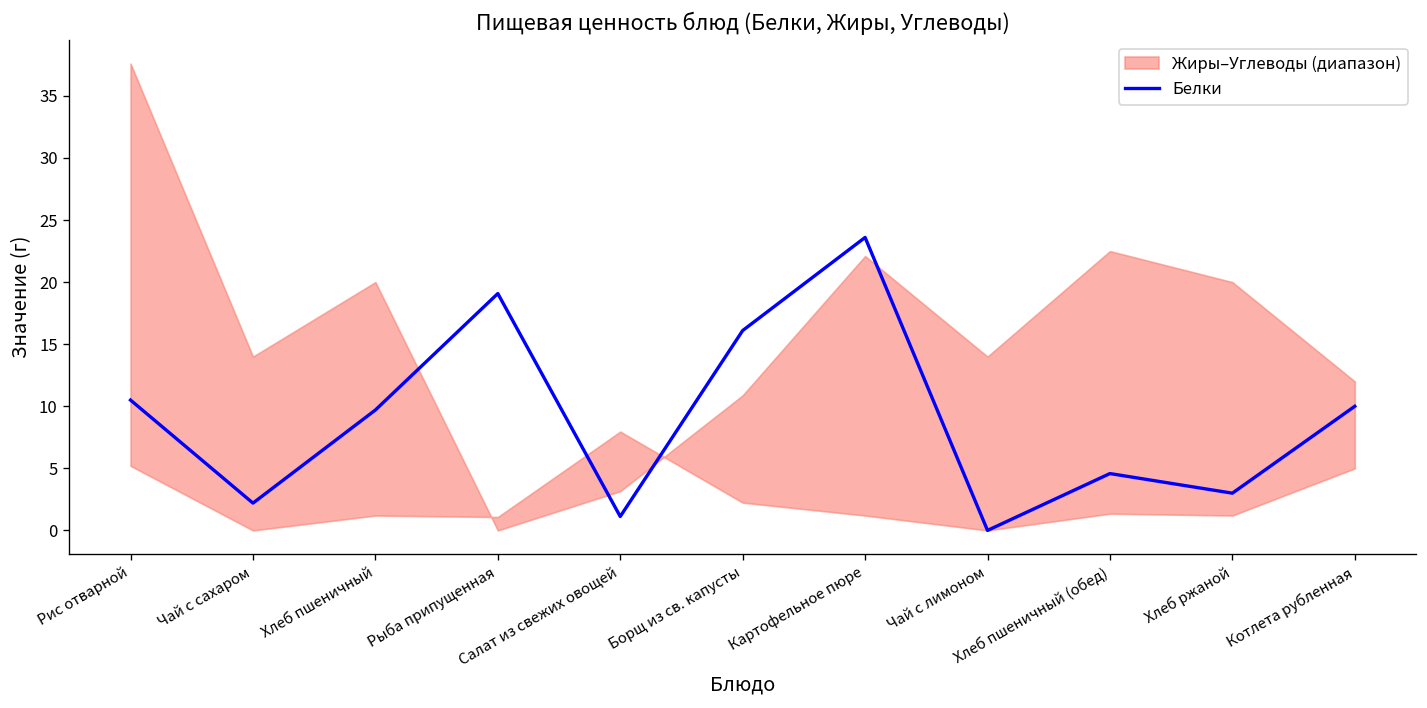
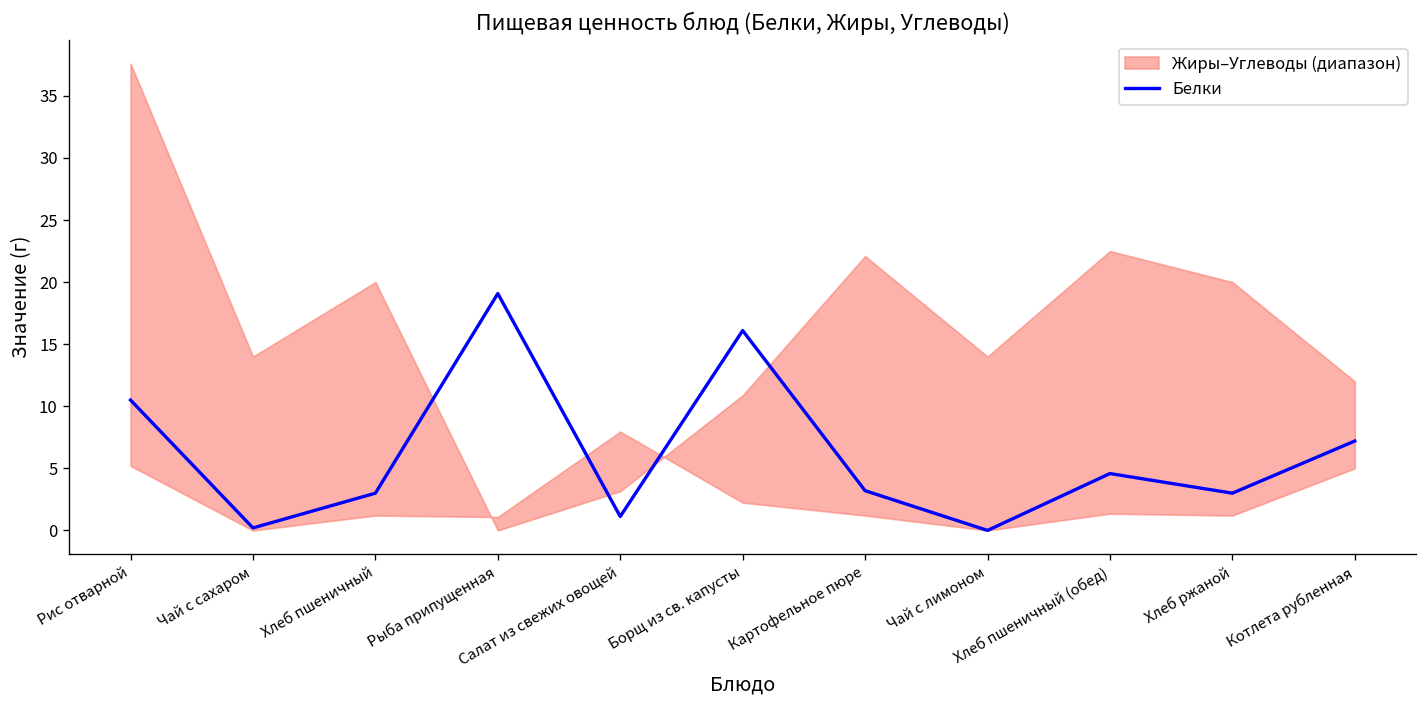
Белки, Чай с сахаром: 2.2 -> 0.2
Белки, Хлеб пшеничный: 9.7 -> 3.0
Белки, Картофельное пюре: 23.6 -> 3.2
Белки, Котлета рубленная: 10.0 -> 7.2
